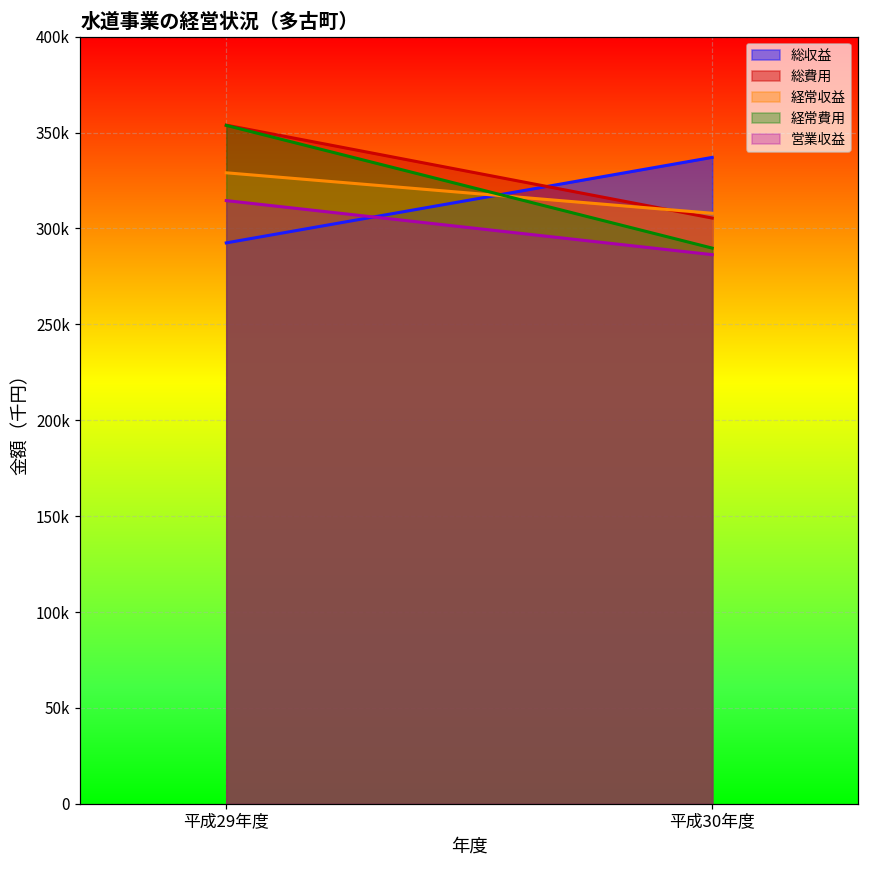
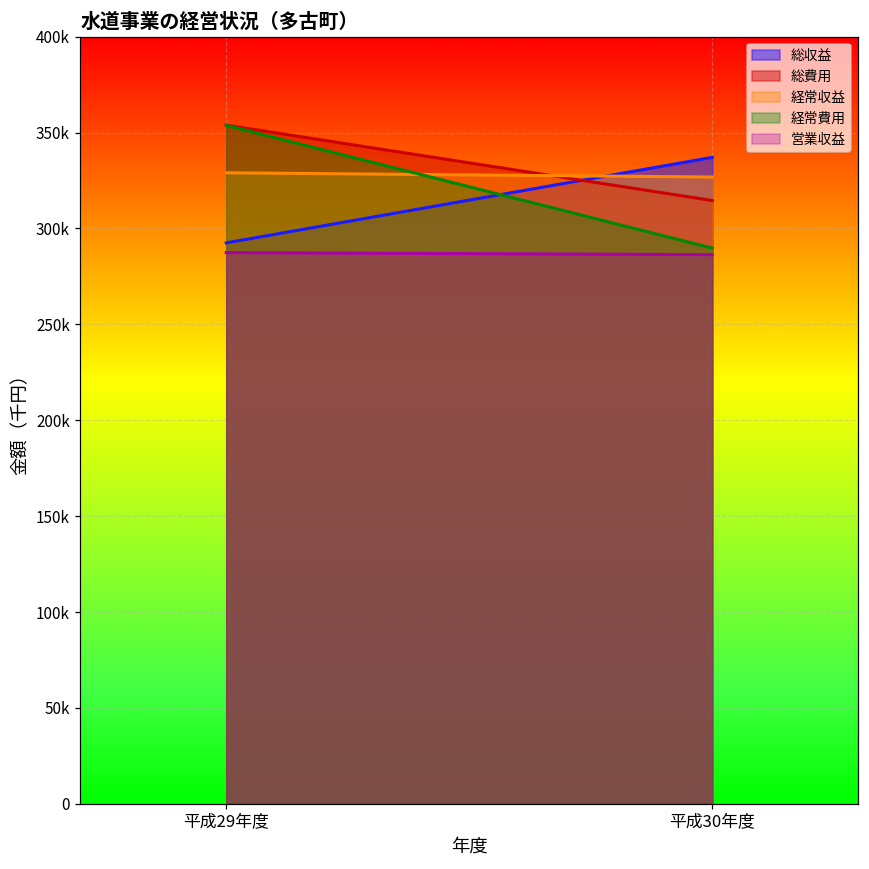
営業収益, 平成29年度: 315000 -> 287000
総費用, 平成30年度: 305000 -> 315000
経常収益, 平成30年度: 308000 -> 327000
